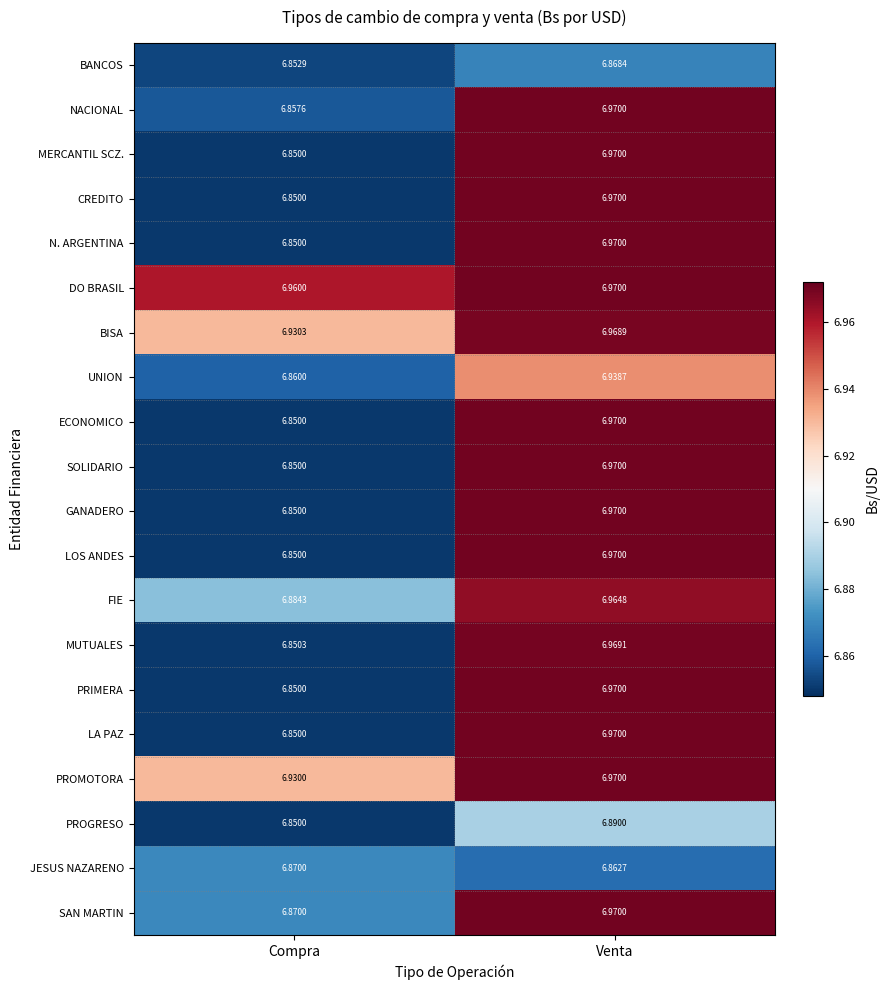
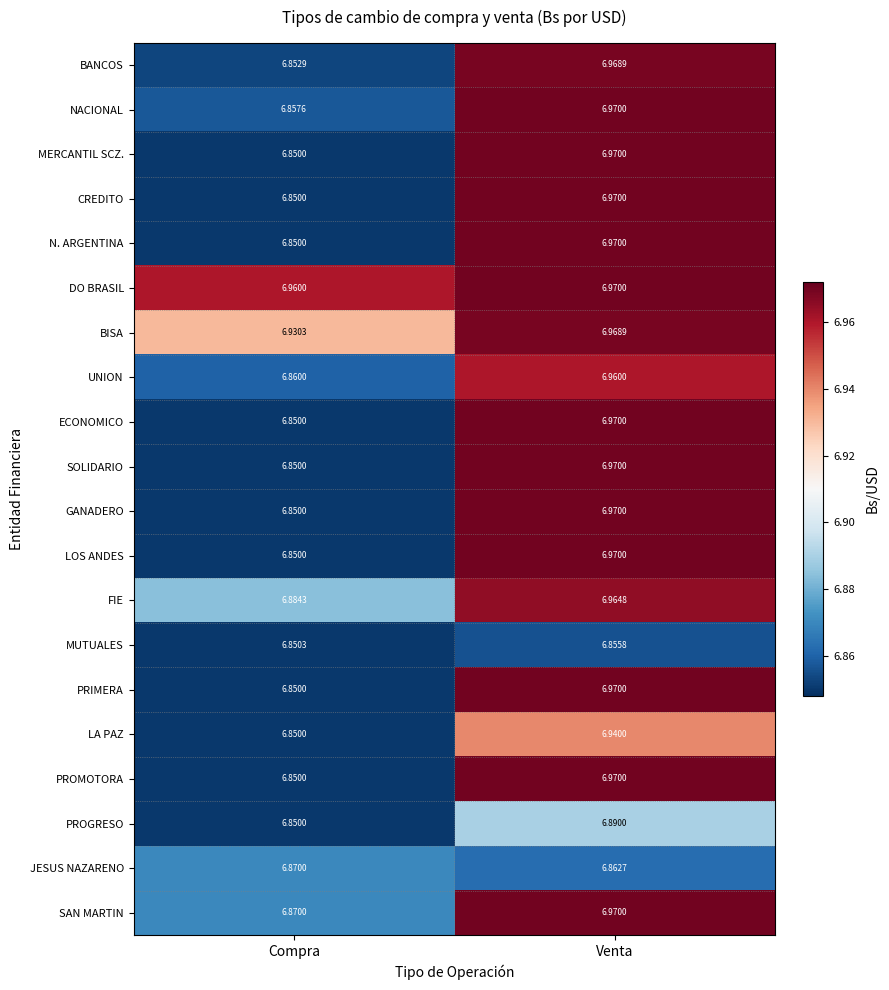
BANCOS, Venta: 6.8684 -> 6.9689
UNION, Venta: 6.9387 -> 6.9600
MUTUALES, Venta: 6.9691 -> 6.8558
LA PAZ, Venta: 6.9700 -> 6.9400
PROMOTORA, Compra: 6.9300 -> 6.8500
